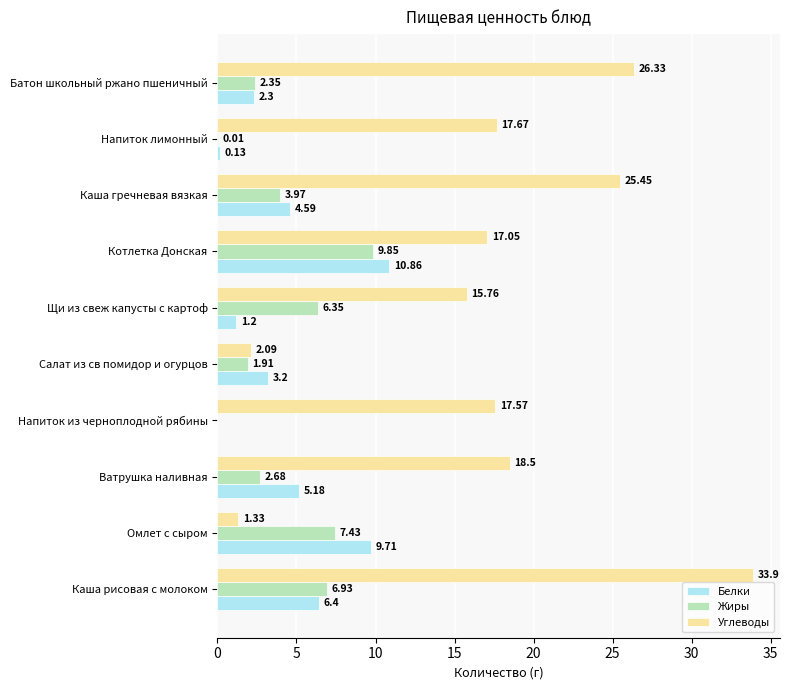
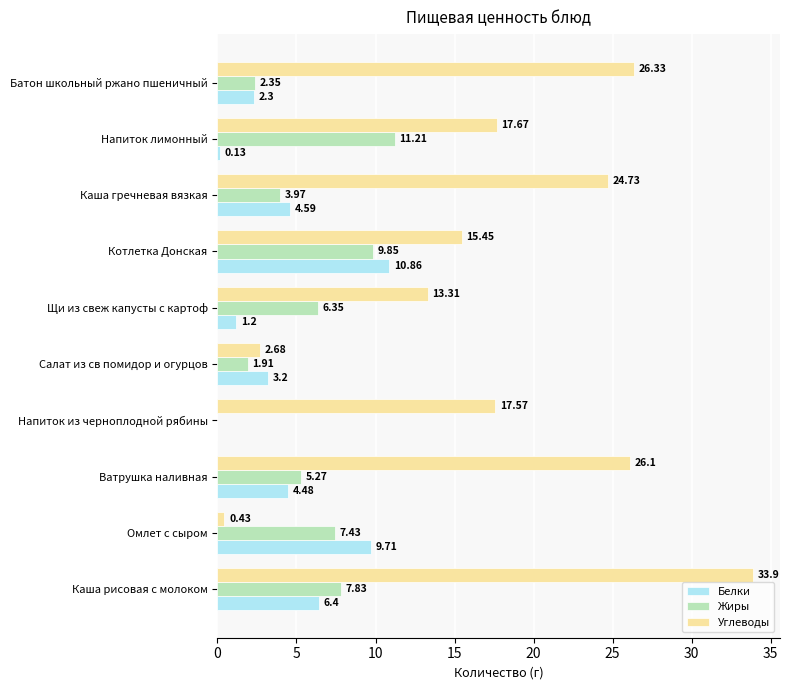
Жиры, Напиток лимонный: 0.01 -> 11.21
Углеводы, Каша гречневая вязкая: 25.45 -> 24.73
Углеводы, Котлетка Донская: 17.05 -> 15.45
Углеводы, Щи из свеж капусты с картоф: 15.76 -> 13.31
Углеводы, Салат из св помидор и огурцов: 2.09 -> 2.68
Углеводы, Ватрушка наливная: 18.5 -> 26.1
Жиры, Ватрушка наливная: 2.68 -> 5.27
Белки, Ватрушка наливная: 5.18 -> 4.48
Углеводы, Омлет с сыром: 1.33 -> 0.43
Жиры, Каша рисовая с молоком: 6.93 -> 7.83
